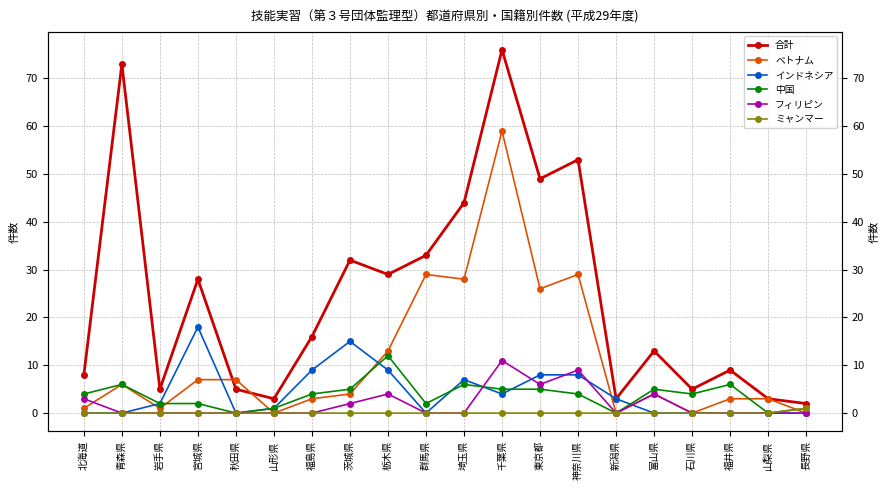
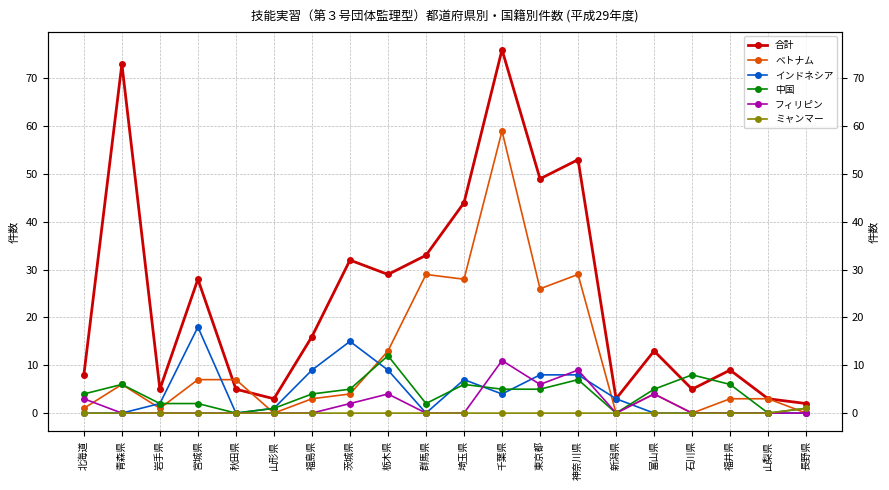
中国, 神奈川県: 4 -> 7
中国, 石川県: 4 -> 8
